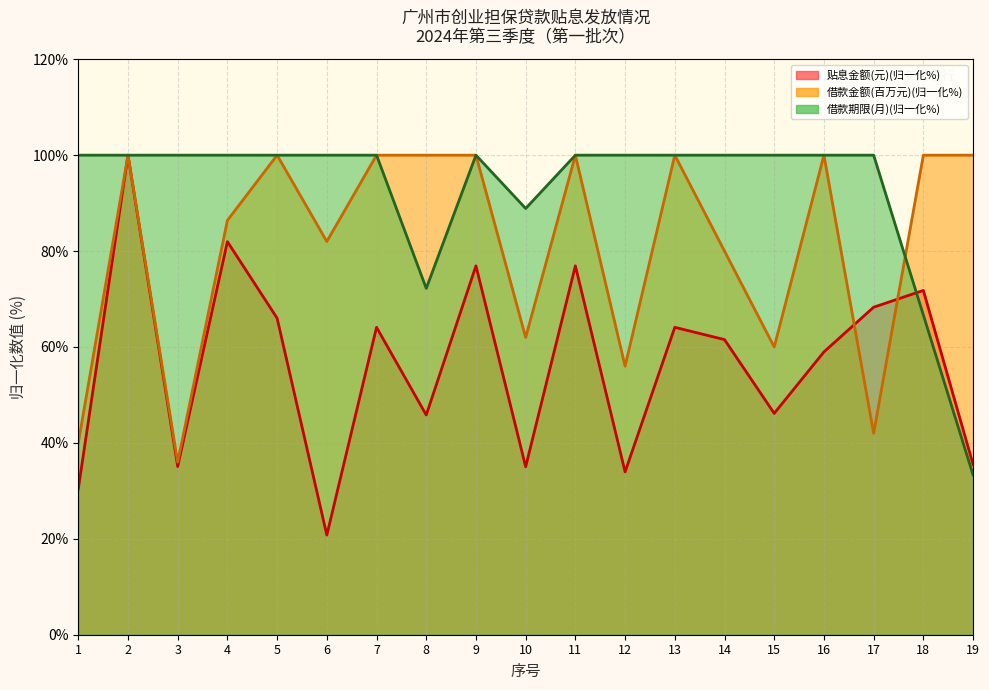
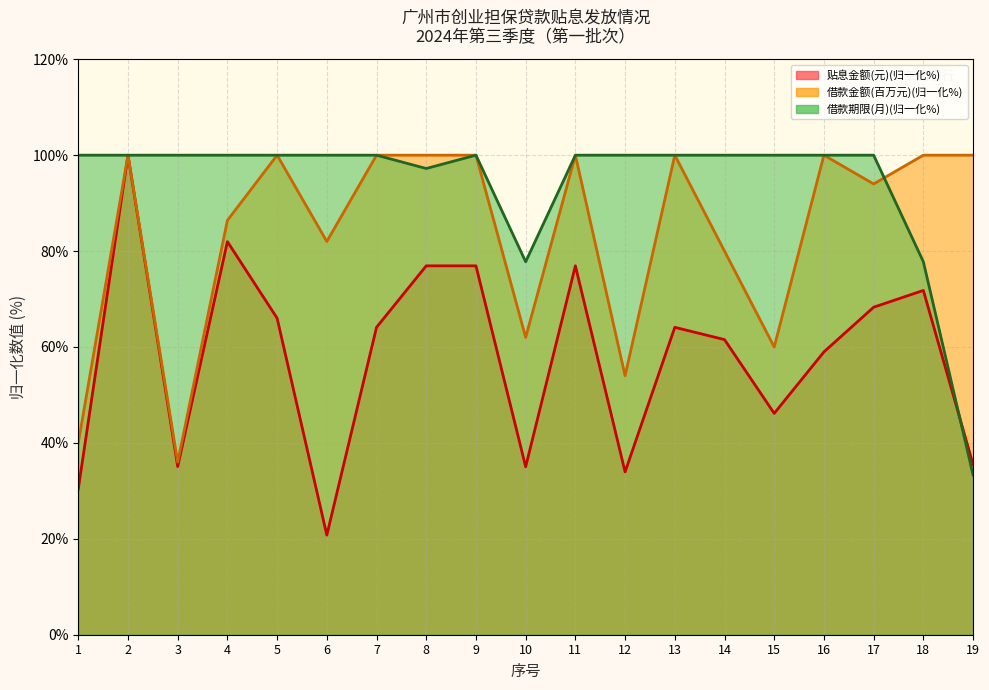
贴息金额(元)(归一化%), 8: 46% -> 77%
借款期限(月)(归一化%), 8: 72% -> 97%
借款期限(月)(归一化%), 10: 89% -> 78%
借款金额(百万元)(归一化%), 12: 56% -> 54%
借款金额(百万元)(归一化%), 17: 42% -> 94%
借款期限(月)(归一化%), 18: 67% -> 78%
